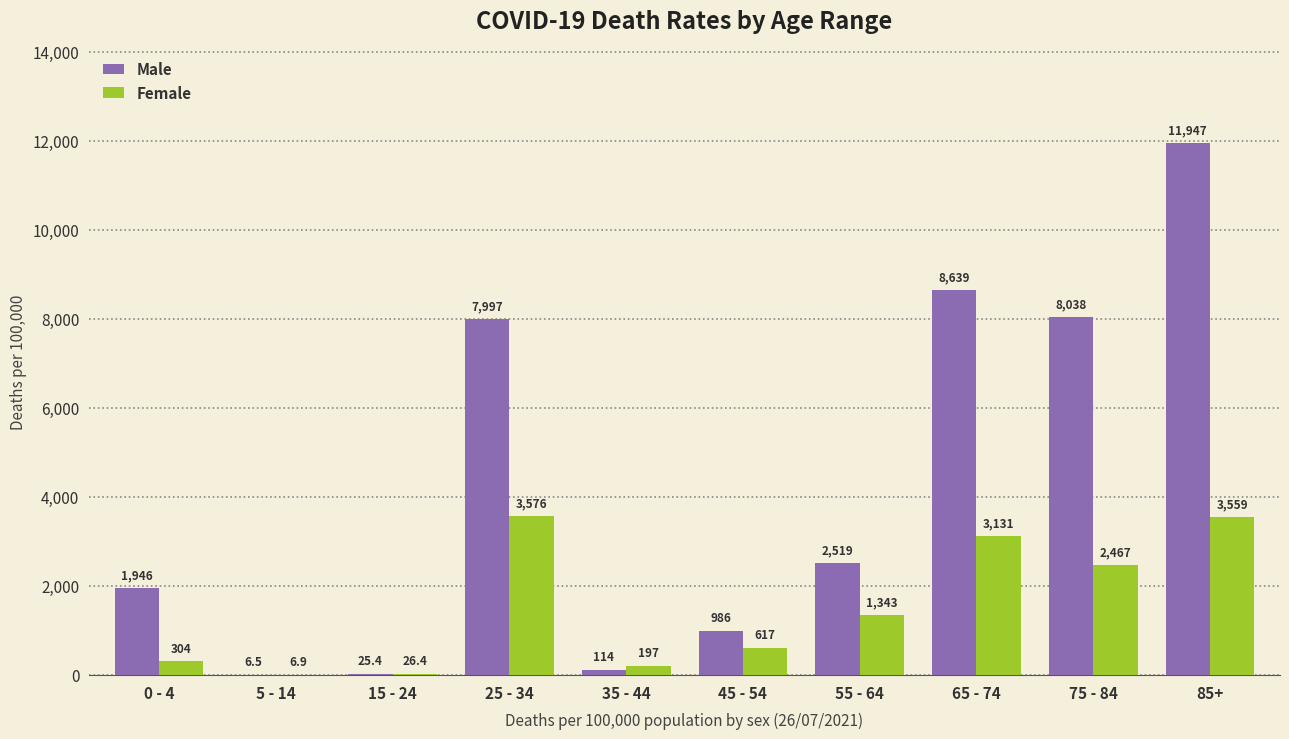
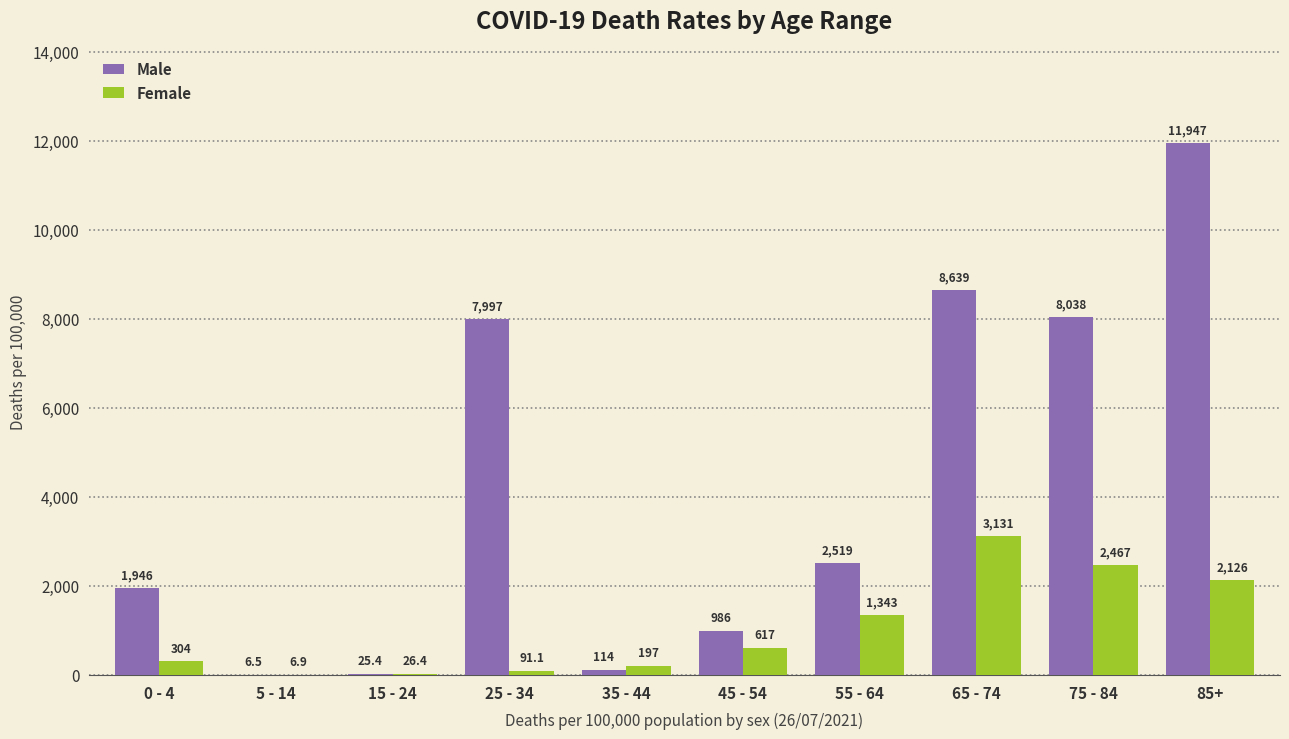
Female, 25 - 34: 3,576 -> 91.1
Female, 85+: 3,559 -> 2,126
